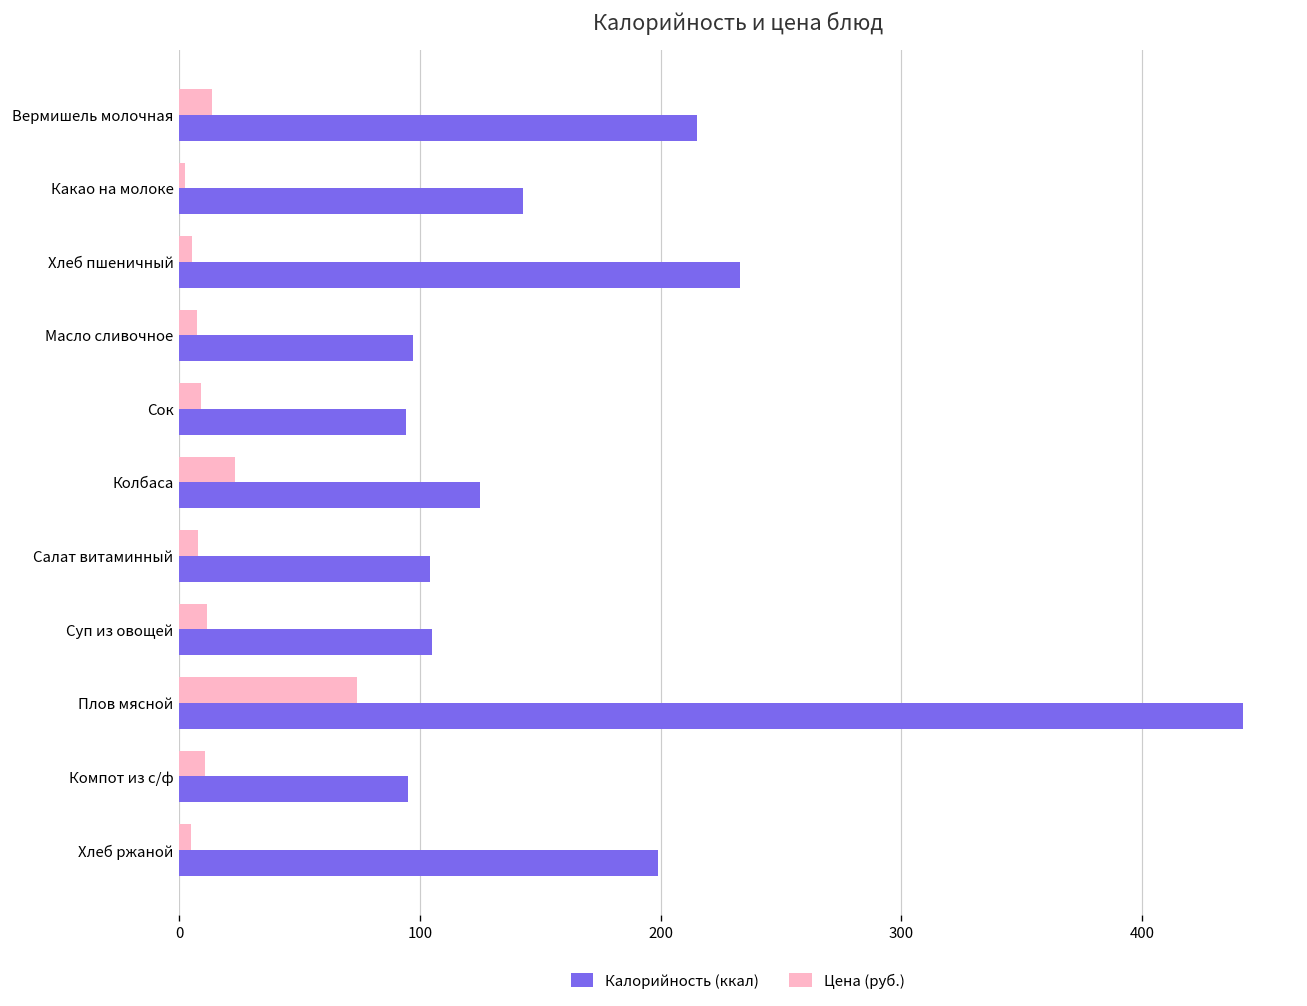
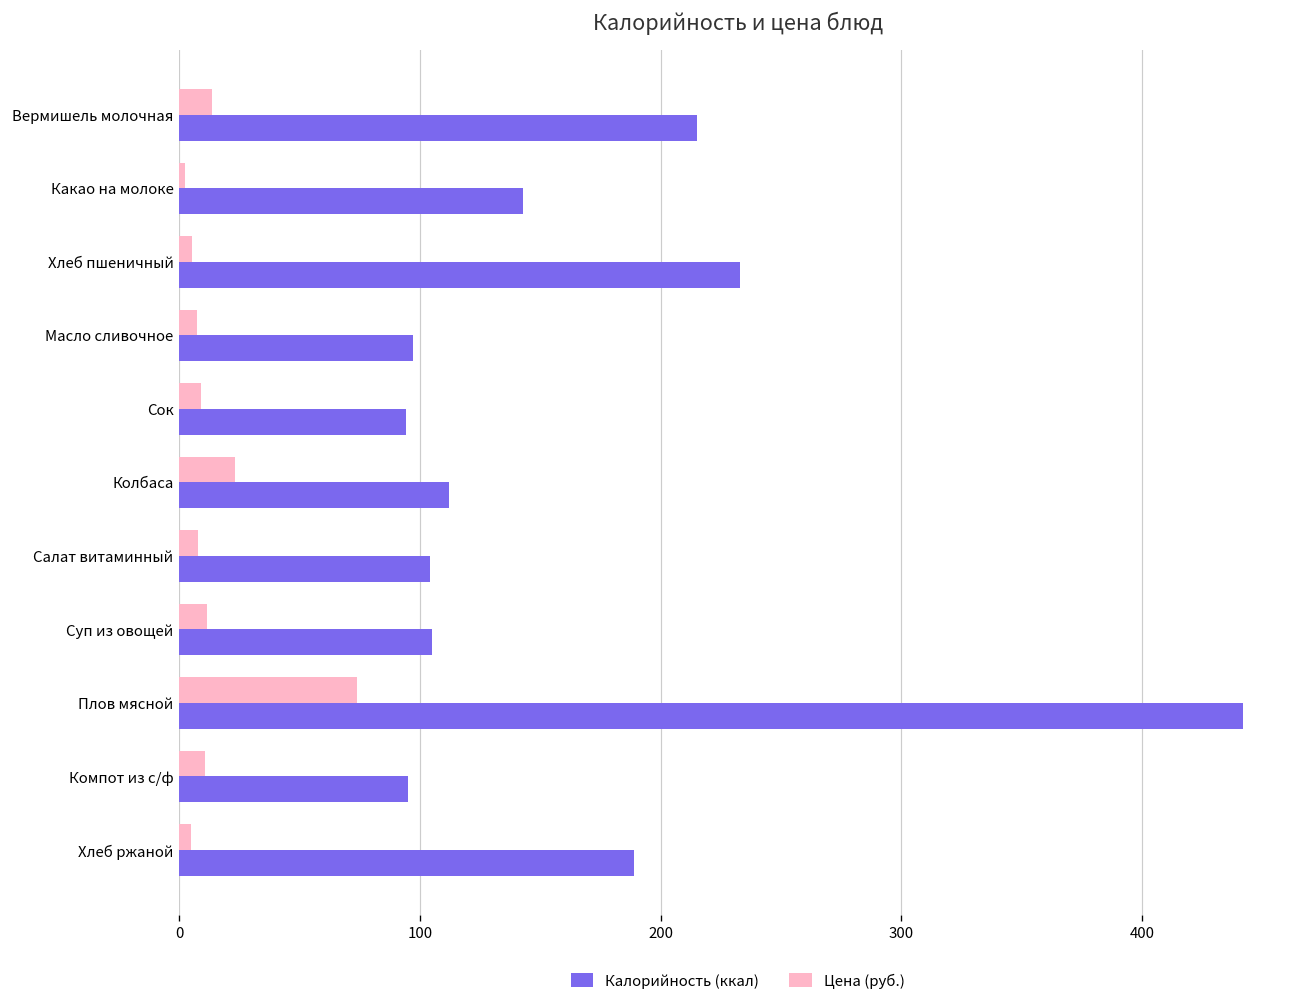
Калорийность (ккал), Колбаса: 125 -> 112
Калорийность (ккал), Хлеб ржаной: 199 -> 189
